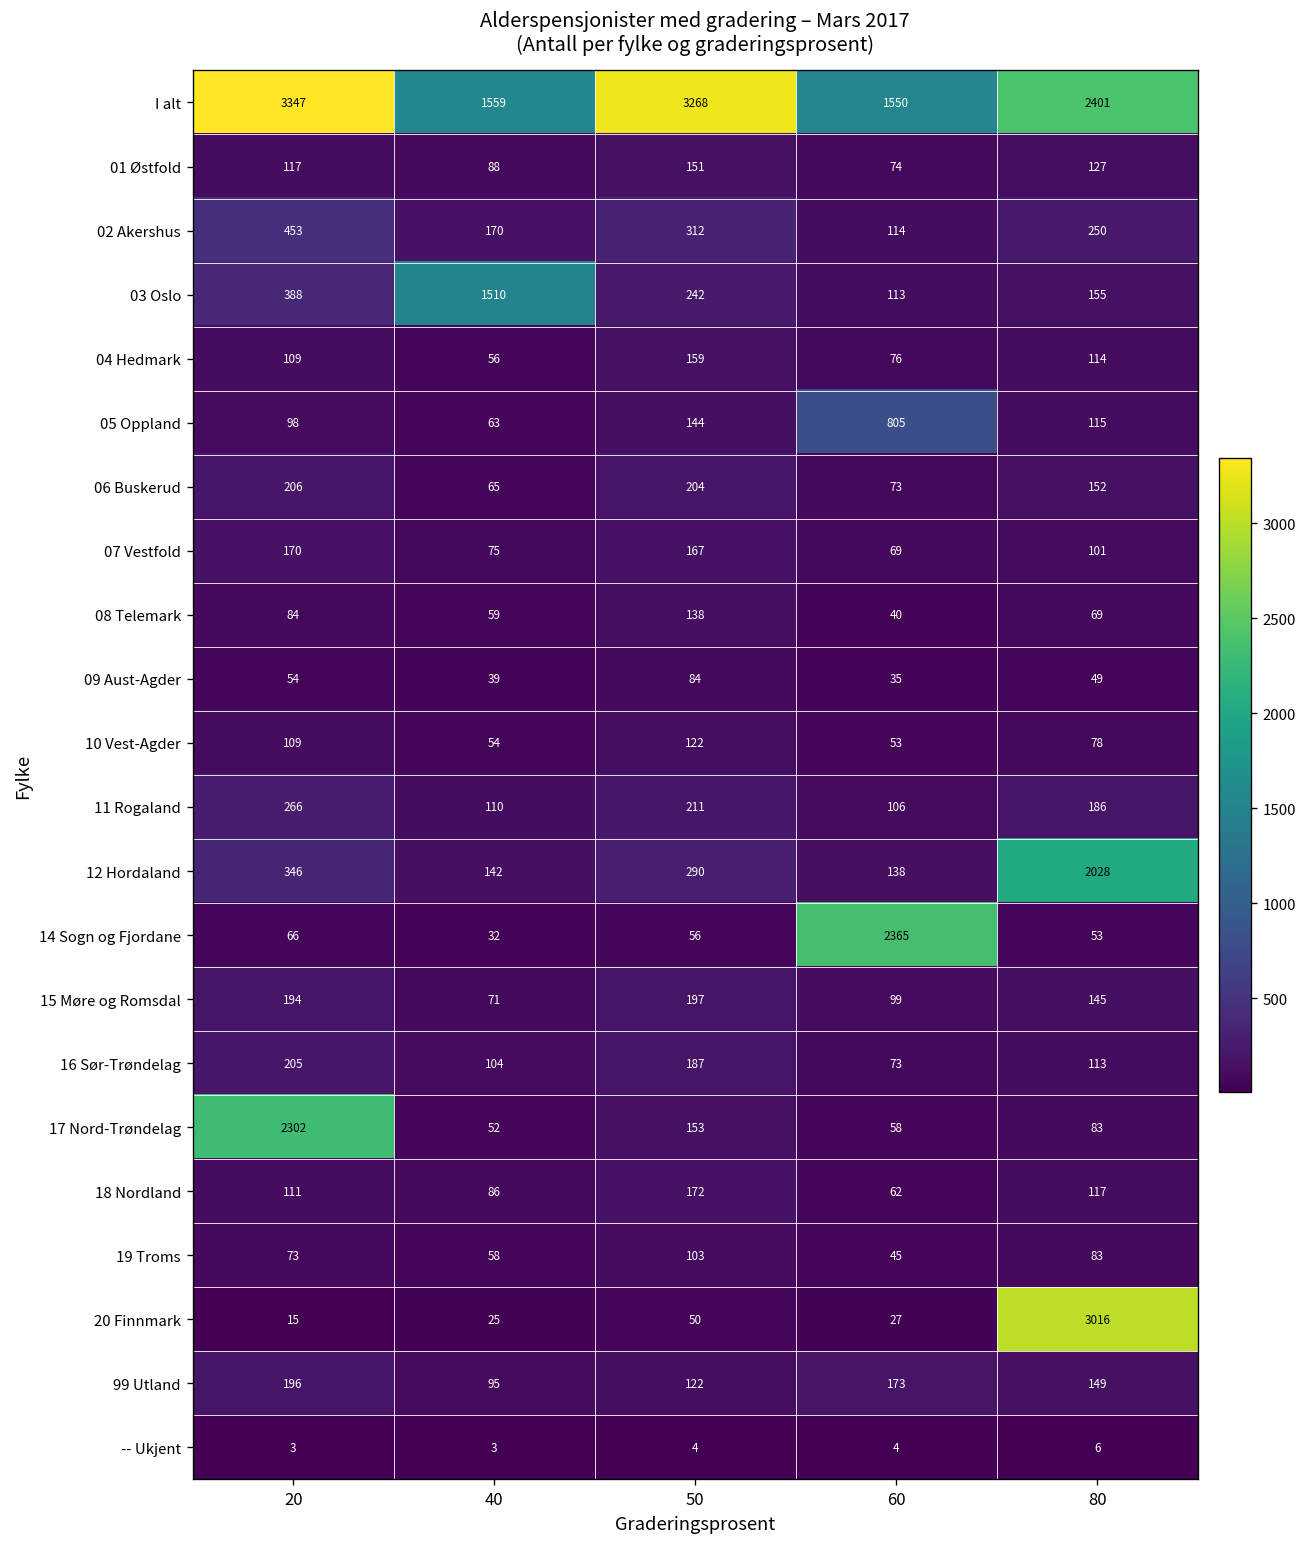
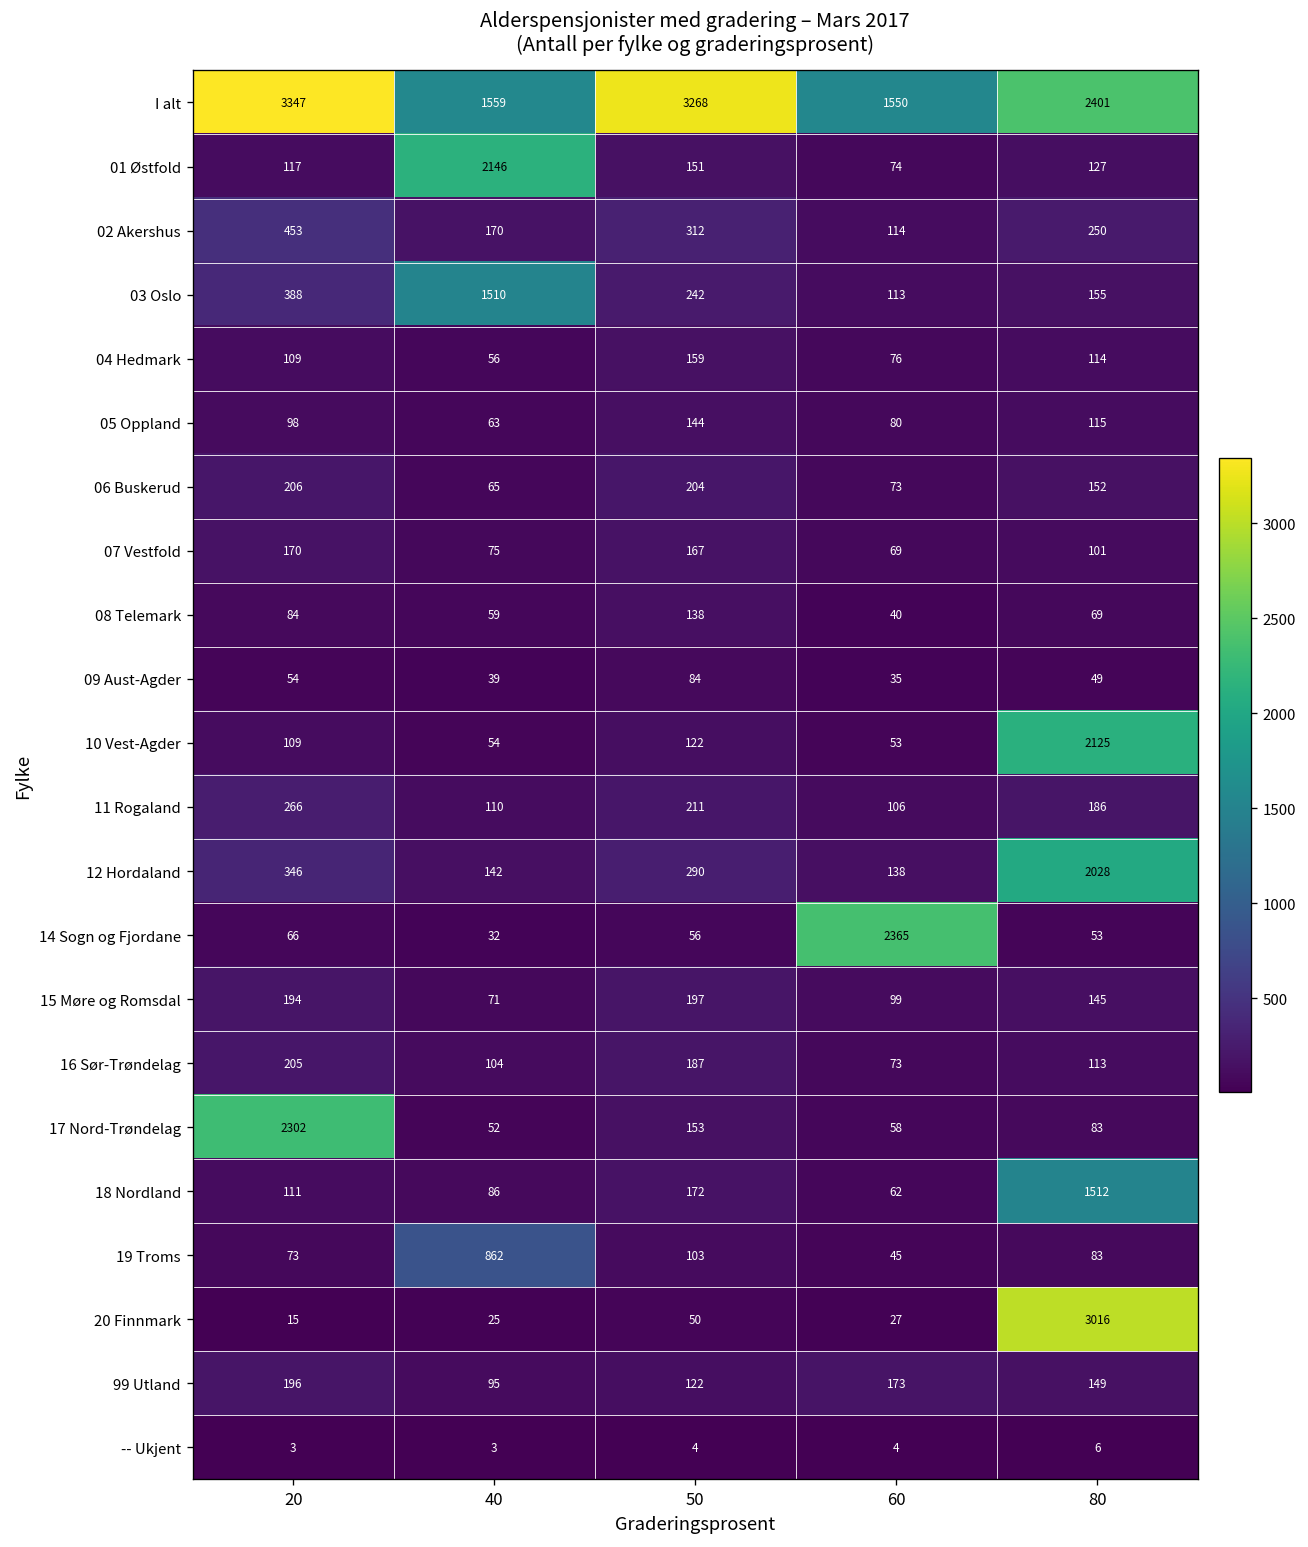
01 Østfold, 40: 88 -> 2146
05 Oppland, 60: 805 -> 80
10 Vest-Agder, 80: 78 -> 2125
18 Nordland, 80: 117 -> 1512
19 Troms, 40: 58 -> 862
